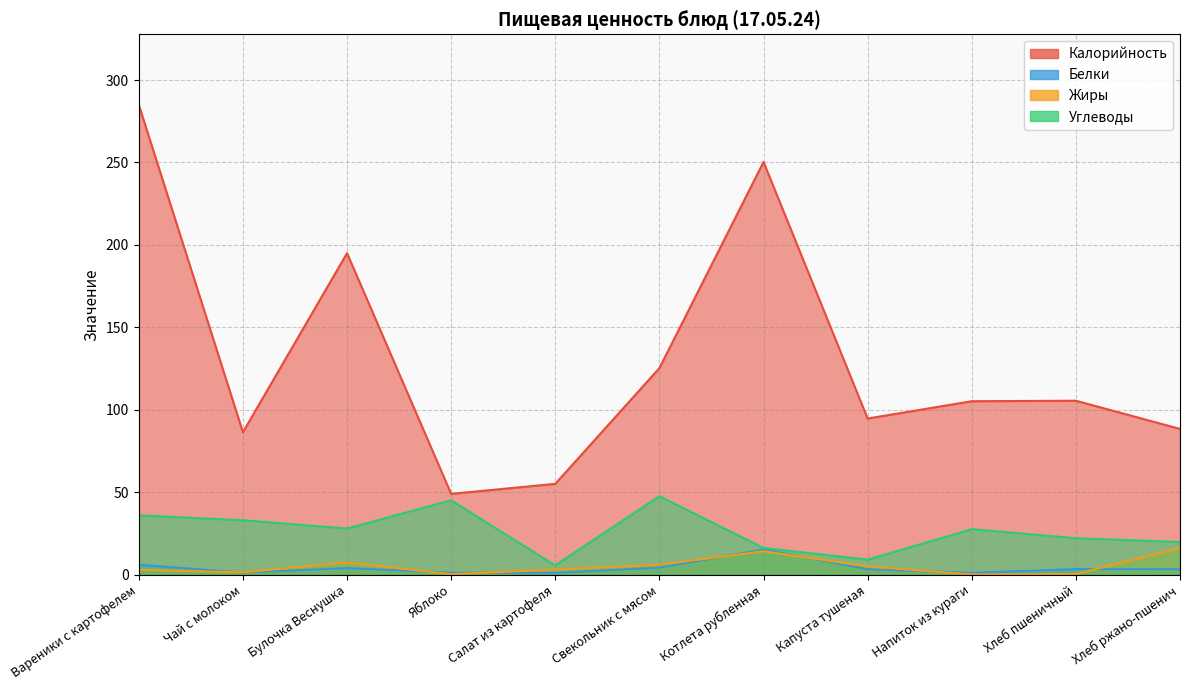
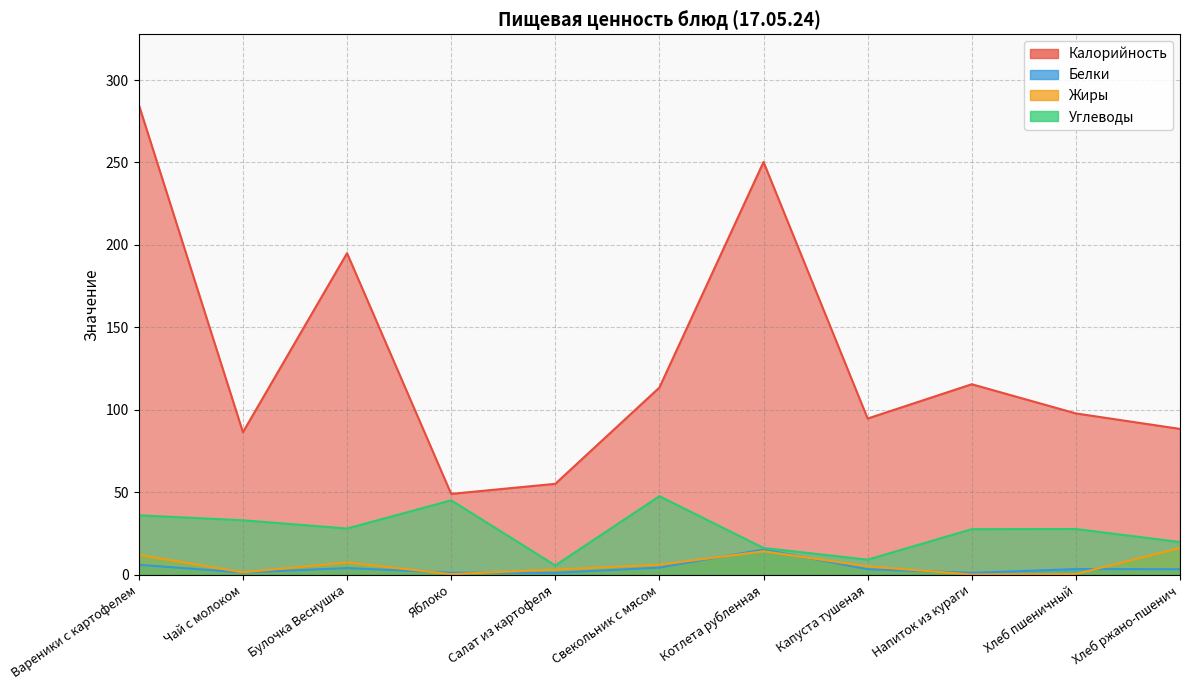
Жиры, Вареники с картофелем: 3 -> 12
Калорийность, Свекольник с мясом: 125 -> 114
Калорийность, Напиток из кураги: 105 -> 116
Калорийность, Хлеб пшеничный: 106 -> 98
Углеводы, Хлеб пшеничный: 22 -> 28
